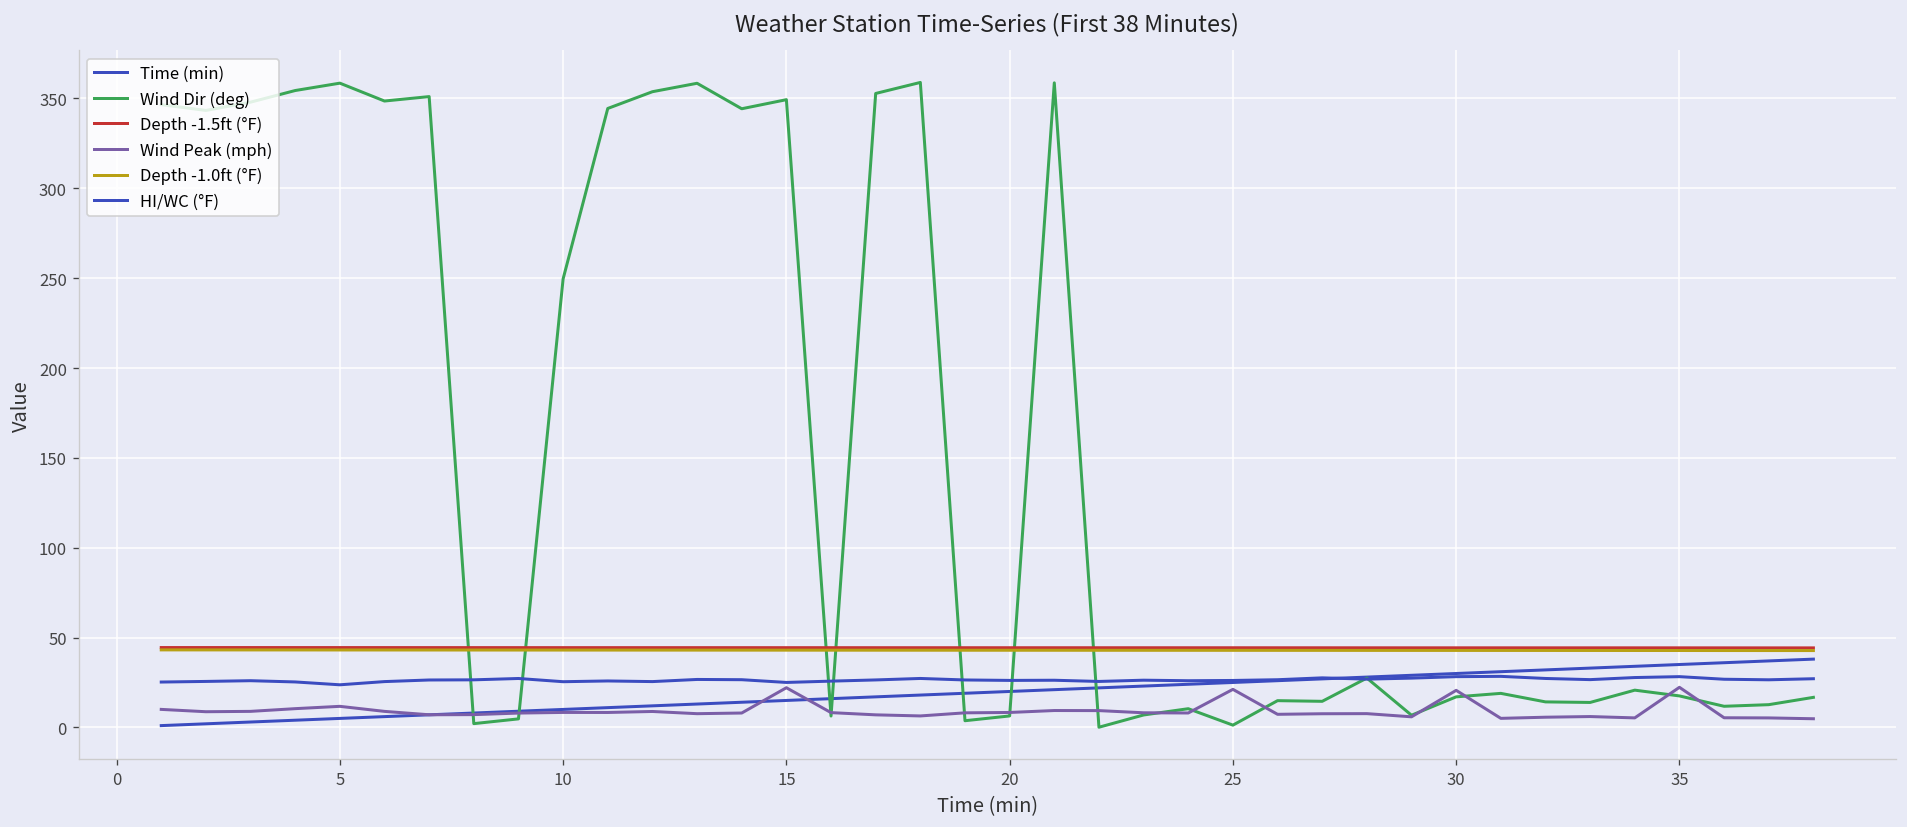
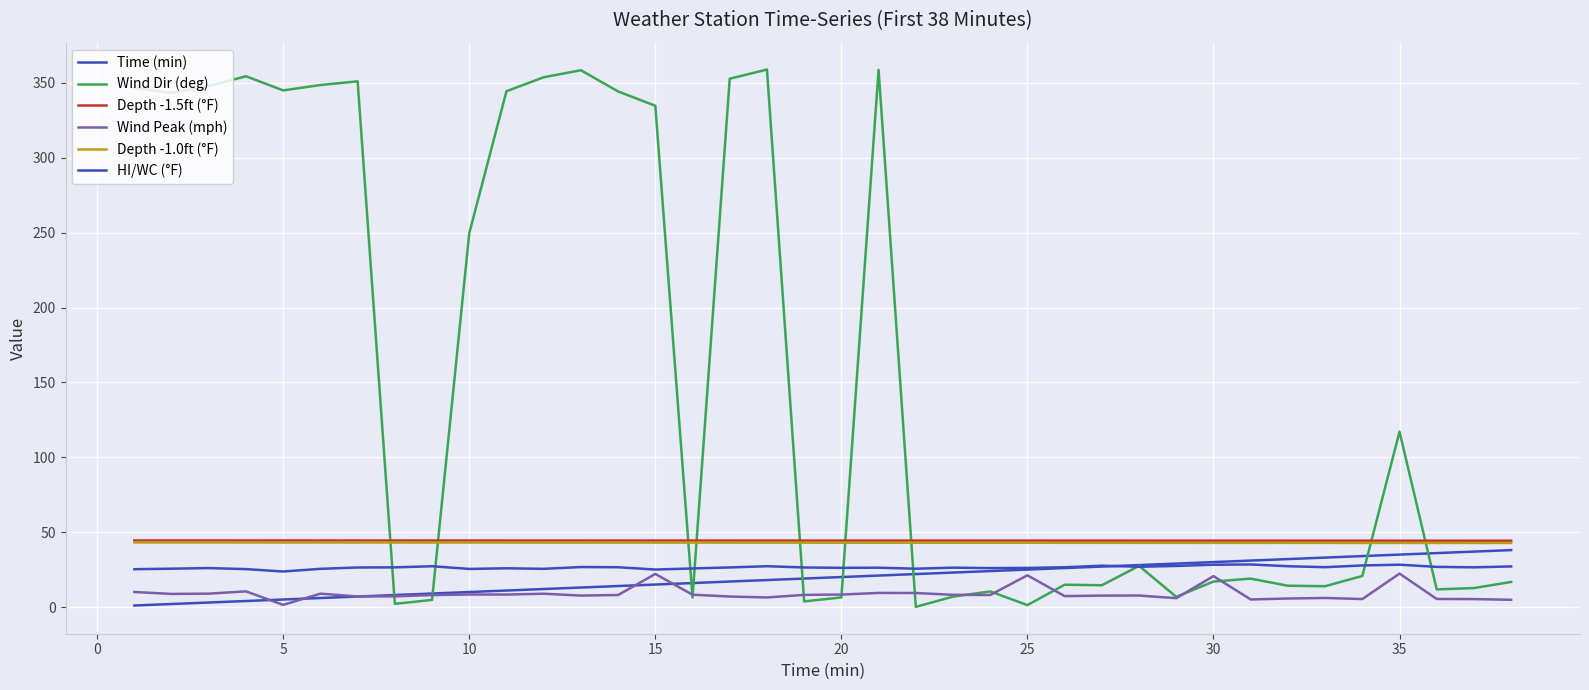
Wind Dir (deg), 5: 359 -> 345
Wind Peak (mph), 5: 12 -> 1
Wind Dir (deg), 15: 349 -> 335
Wind Dir (deg), 35: 18 -> 117
